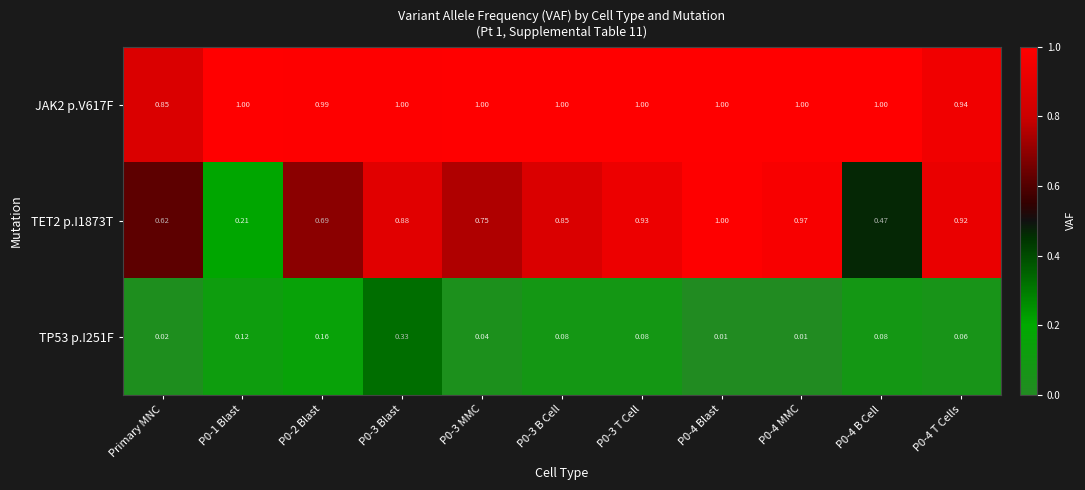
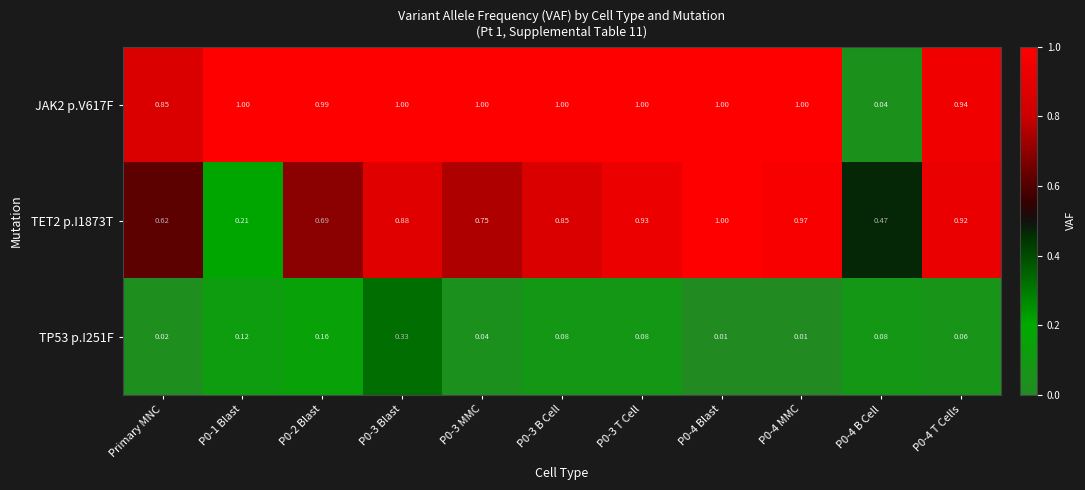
JAK2 p.V617F, P0-4 B Cell: 1.00 -> 0.04
